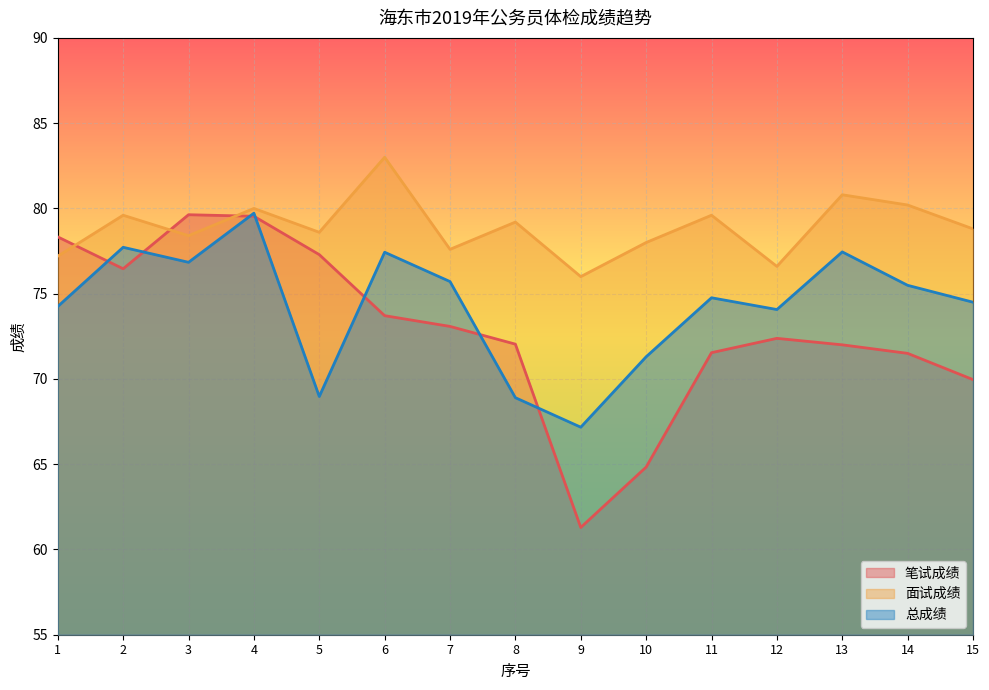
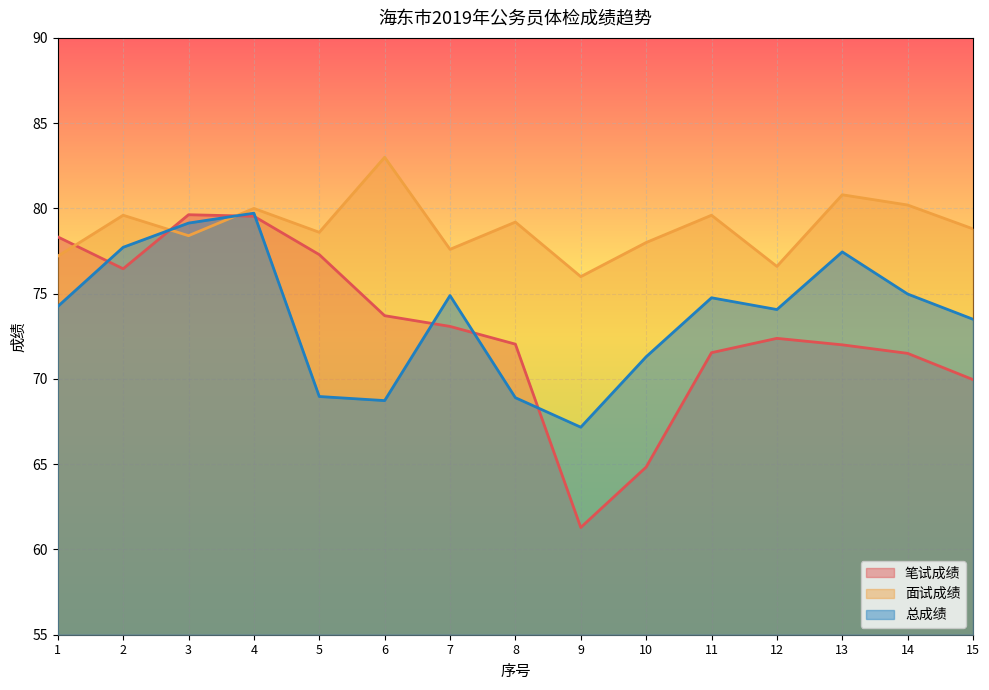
总成绩, 3: 76.8 -> 79.1
总成绩, 6: 77.4 -> 68.7
总成绩, 7: 75.7 -> 74.9
总成绩, 14: 75.5 -> 75.0
总成绩, 15: 74.5 -> 73.5
